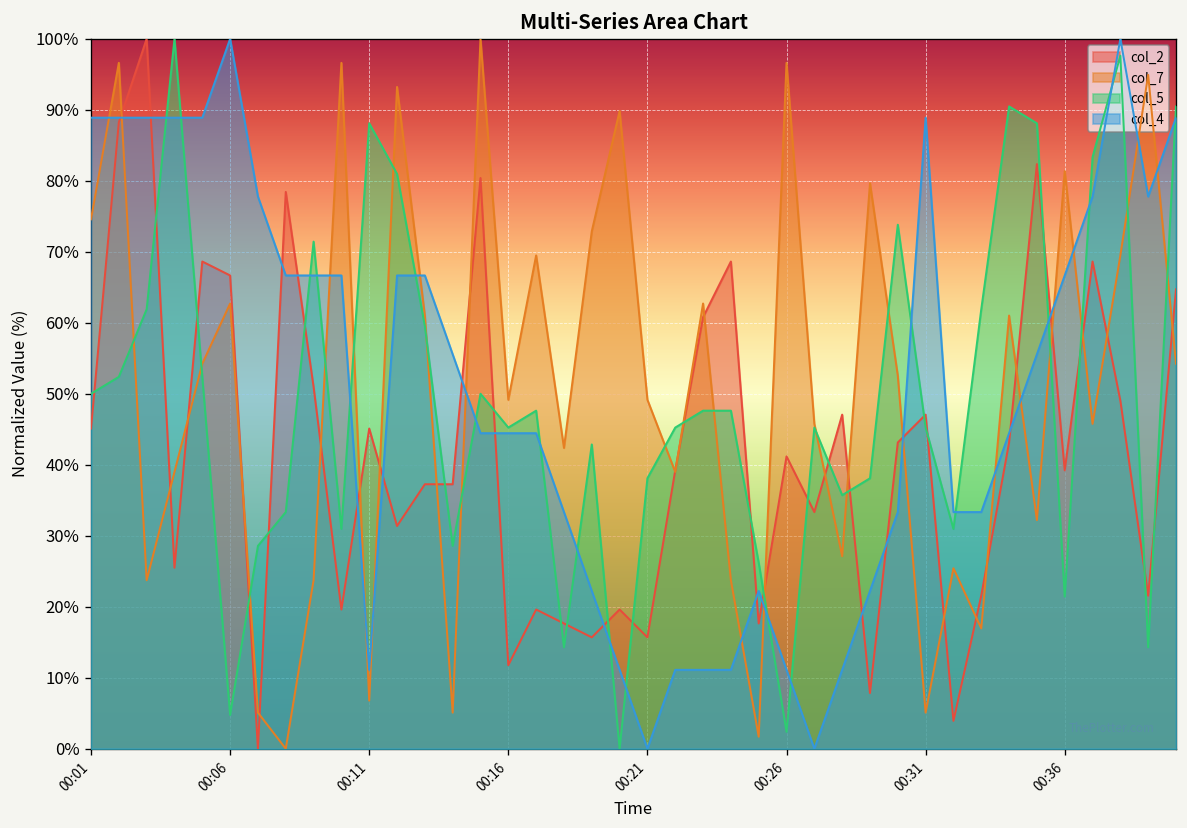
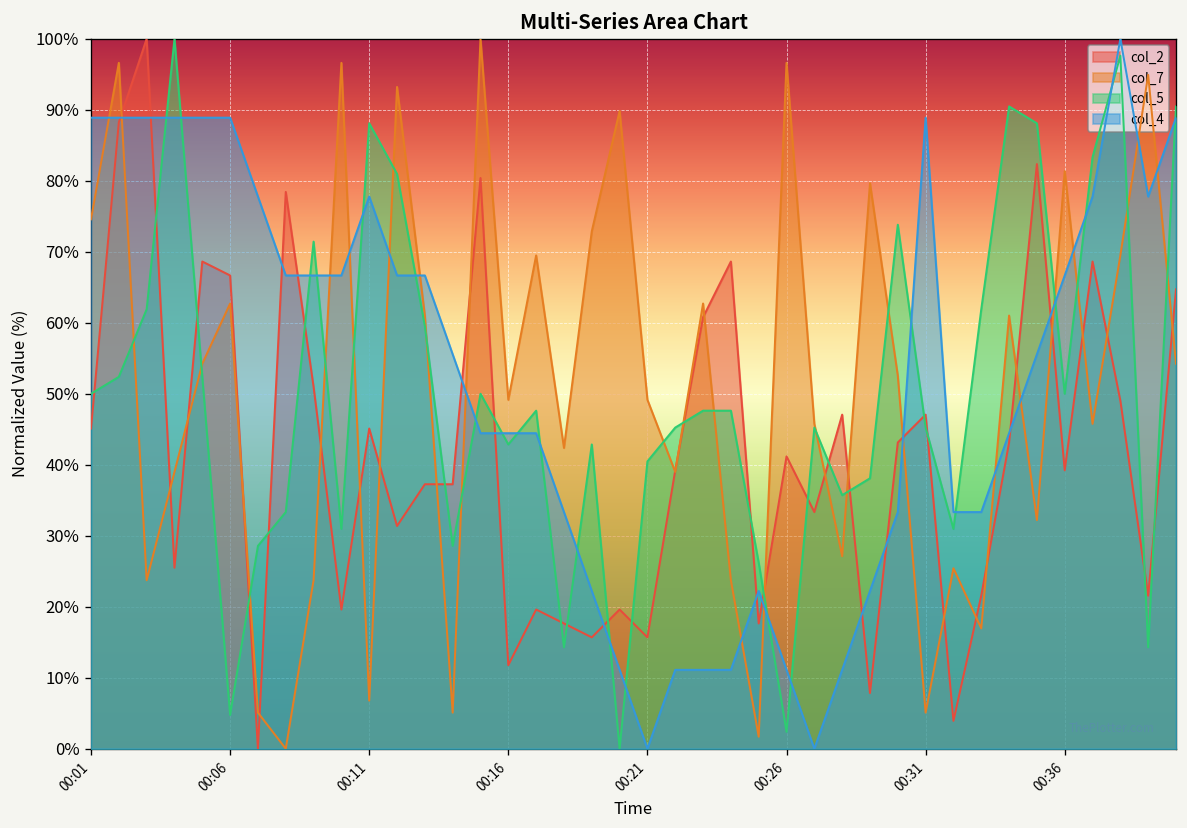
col_4, 00:06: 100% -> 89%
col_4, 00:11: 11% -> 78%
col_5, 00:16: 45% -> 43%
col_5, 00:21: 38% -> 40%
col_5, 00:36: 21% -> 50%
